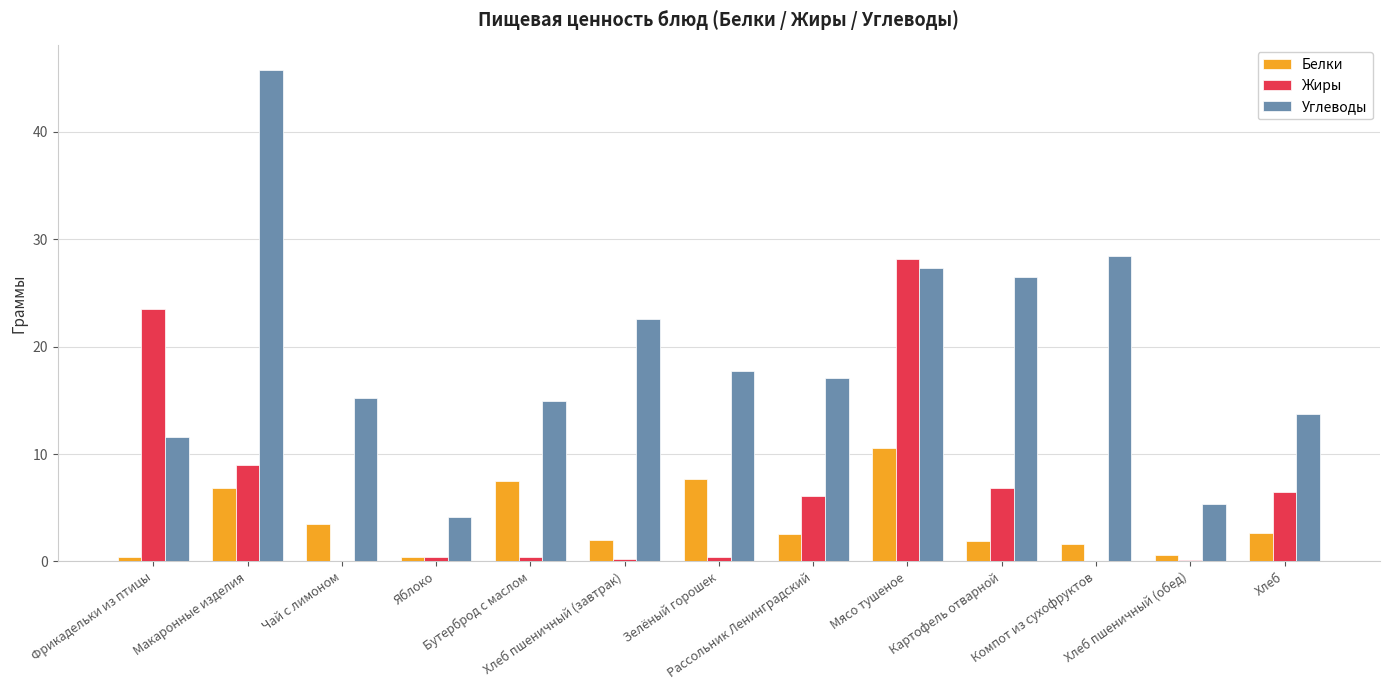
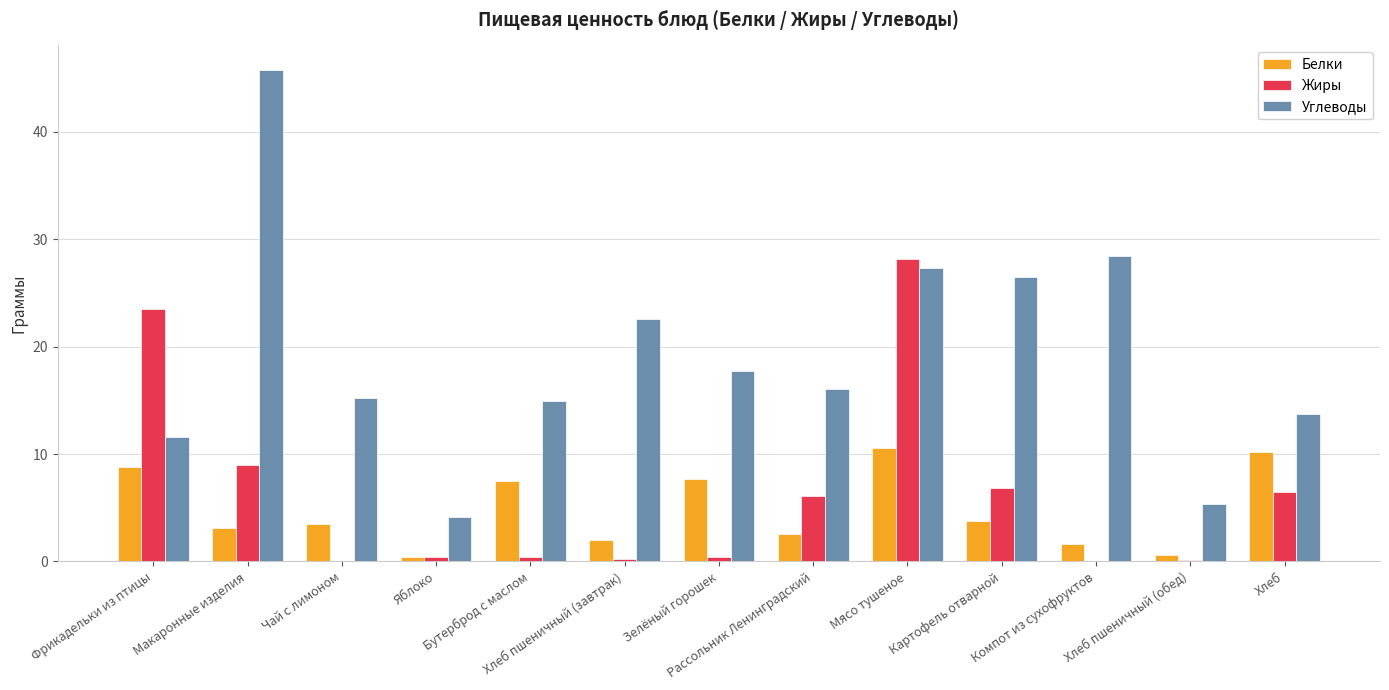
Белки, Фрикадельки из птицы: 0.4 -> 8.8
Белки, Макаронные изделия: 6.8 -> 3.1
Углеводы, Рассольник Ленинградский: 17.0 -> 16.0
Белки, Картофель отварной: 1.9 -> 3.7
Белки, Хлеб: 2.6 -> 10.2
